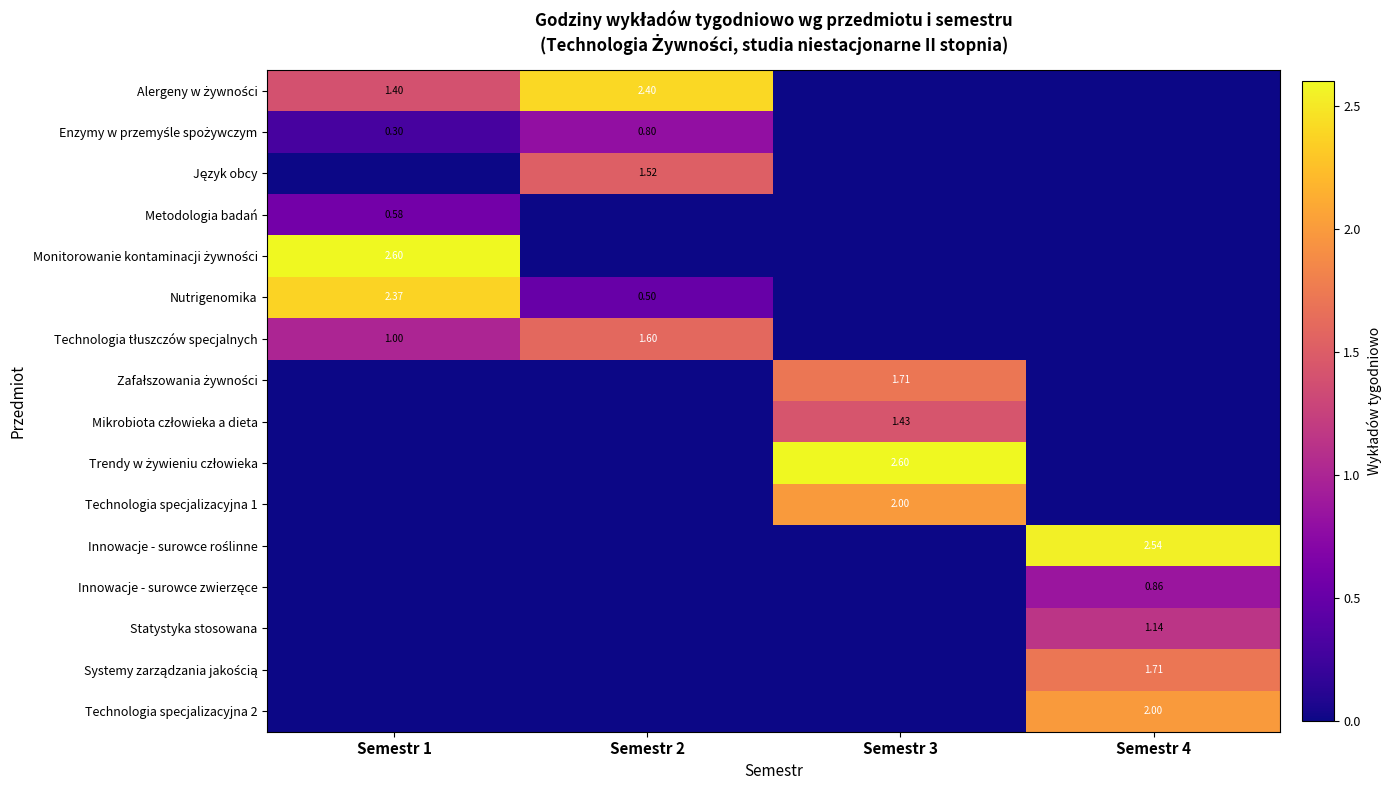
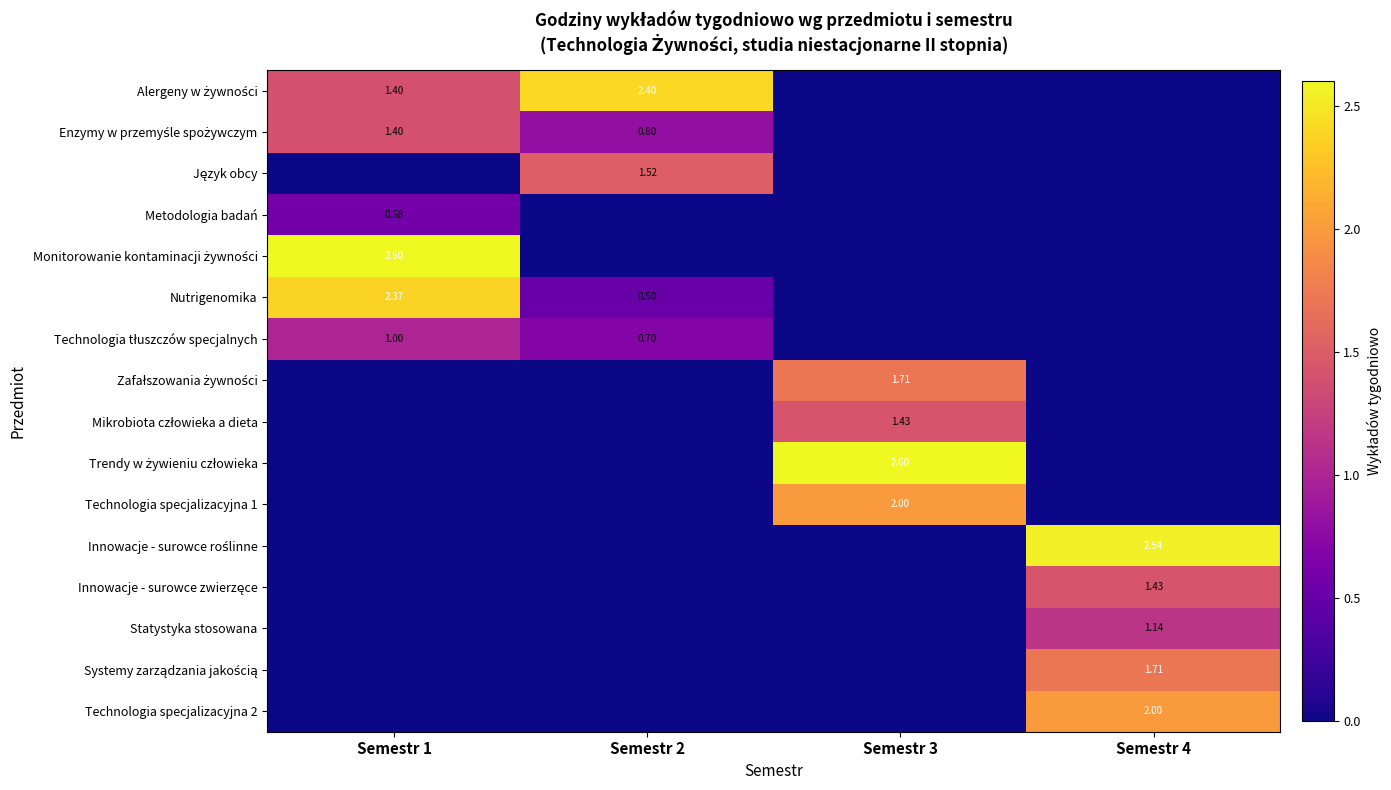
Enzymy w przemyśle spożywczym, Semestr 1: 0.30 -> 1.40
Technologia tłuszczów specjalnych, Semestr 2: 1.60 -> 0.70
Innowacje - surowce zwierzęce, Semestr 4: 0.86 -> 1.43
